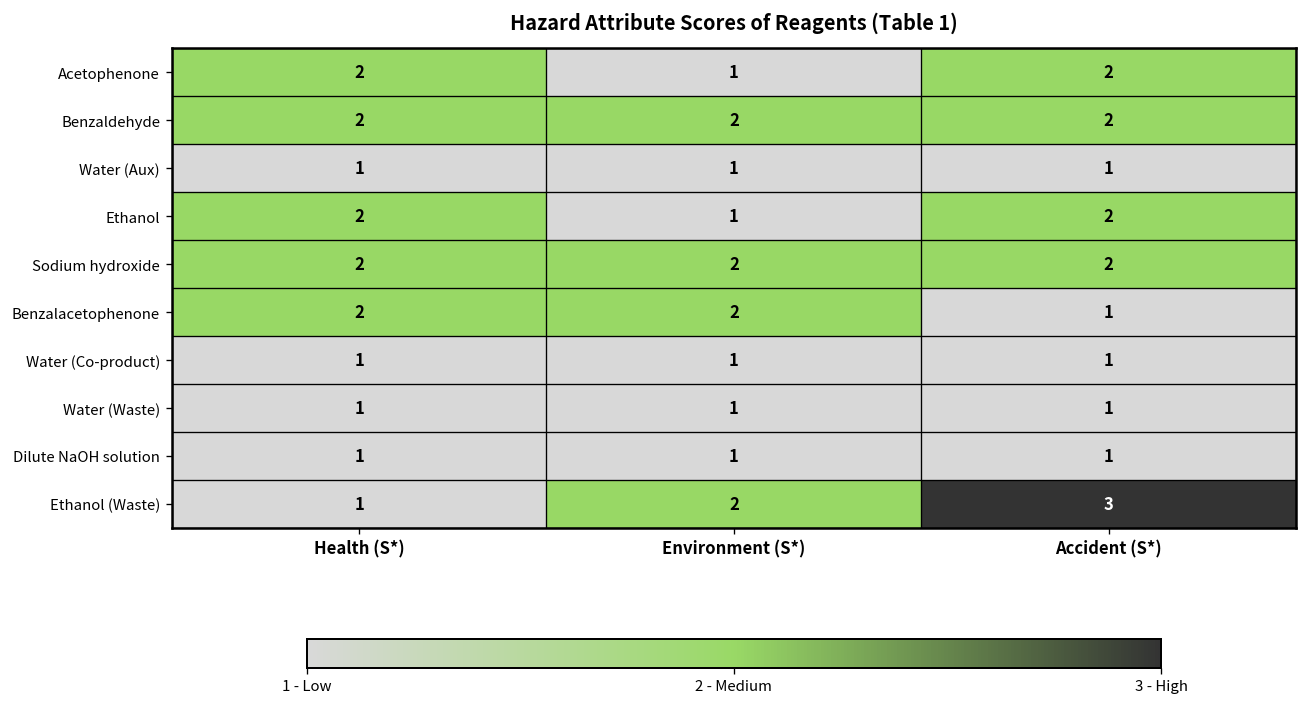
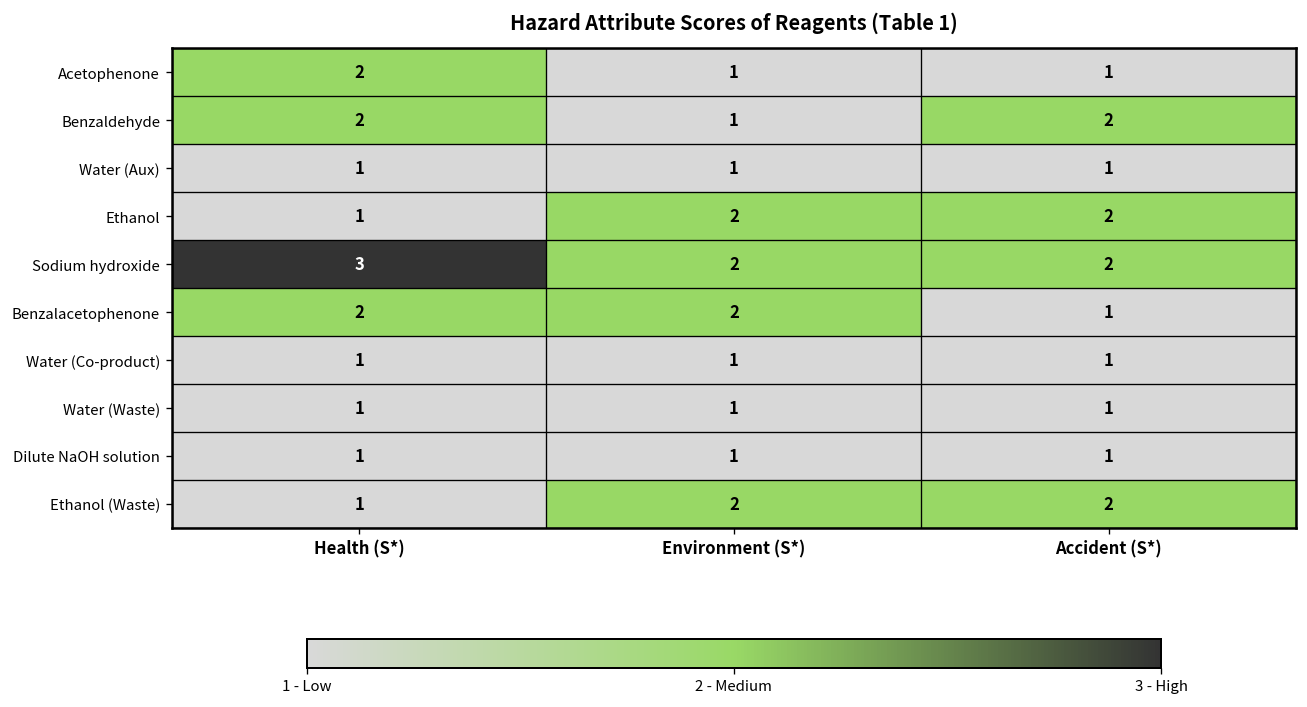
Acetophenone, Accident (S*): 2 -> 1
Benzaldehyde, Environment (S*): 2 -> 1
Ethanol, Health (S*): 2 -> 1
Ethanol, Environment (S*): 1 -> 2
Sodium hydroxide, Health (S*): 2 -> 3
Ethanol (Waste), Accident (S*): 3 -> 2
